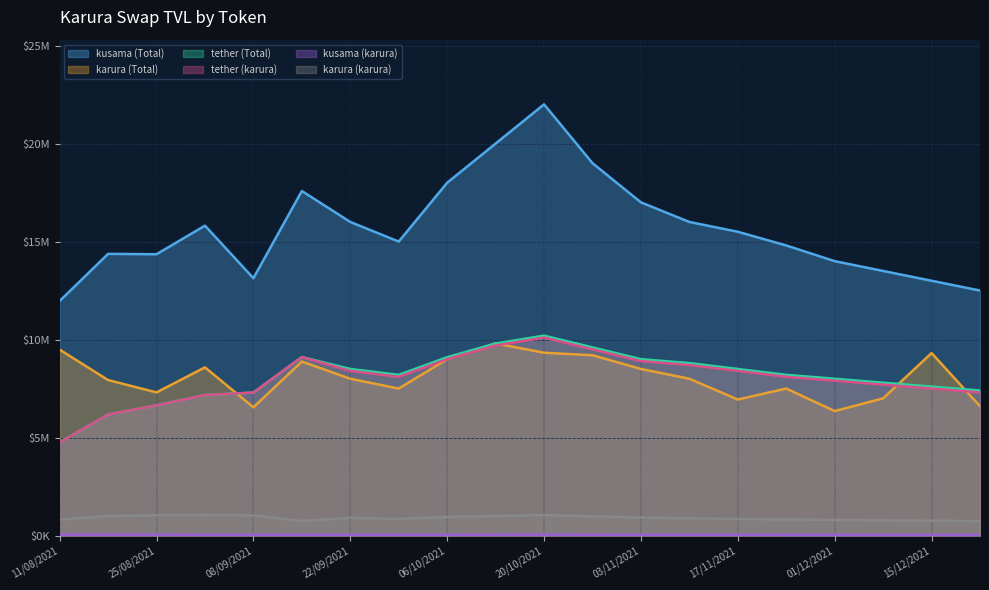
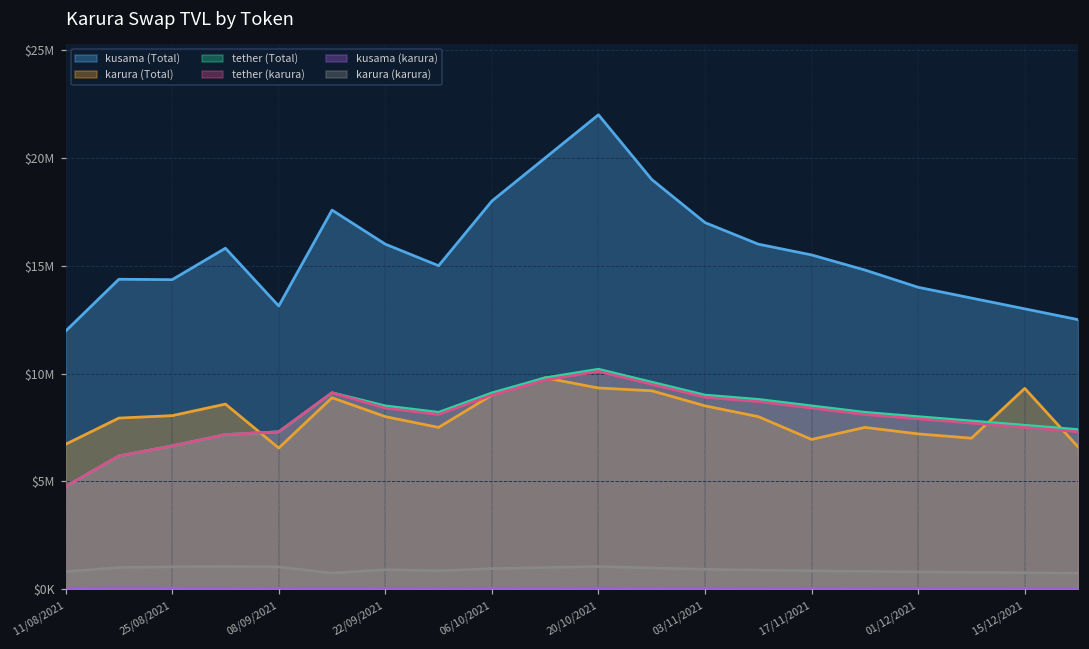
karura (Total), 11/08/2021: $9500000 -> $6700000
karura (Total), 25/08/2021: $7300000 -> $8000000
karura (Total), 01/12/2021: $6400000 -> $7200000
